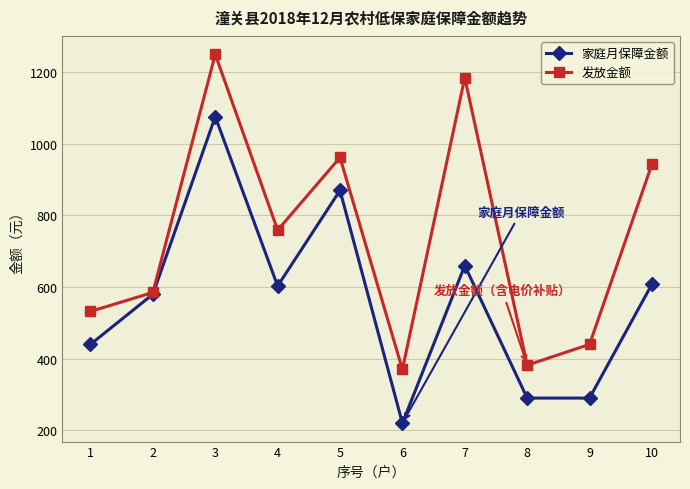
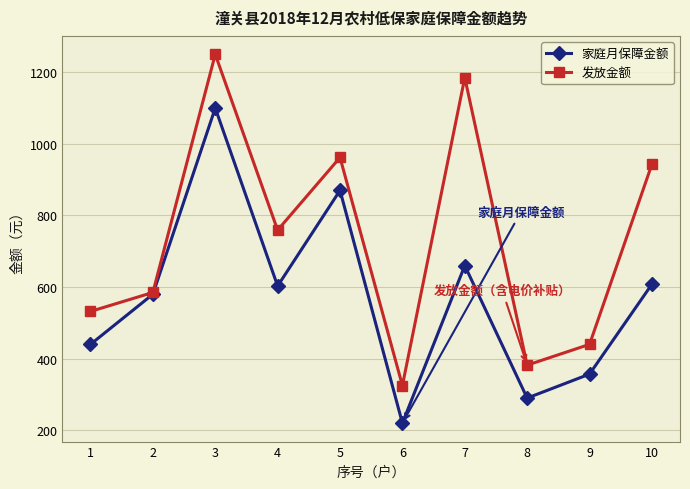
家庭月保障金额, 3: 1080 -> 1100
发放金额, 6: 370 -> 330
家庭月保障金额, 9: 290 -> 360
